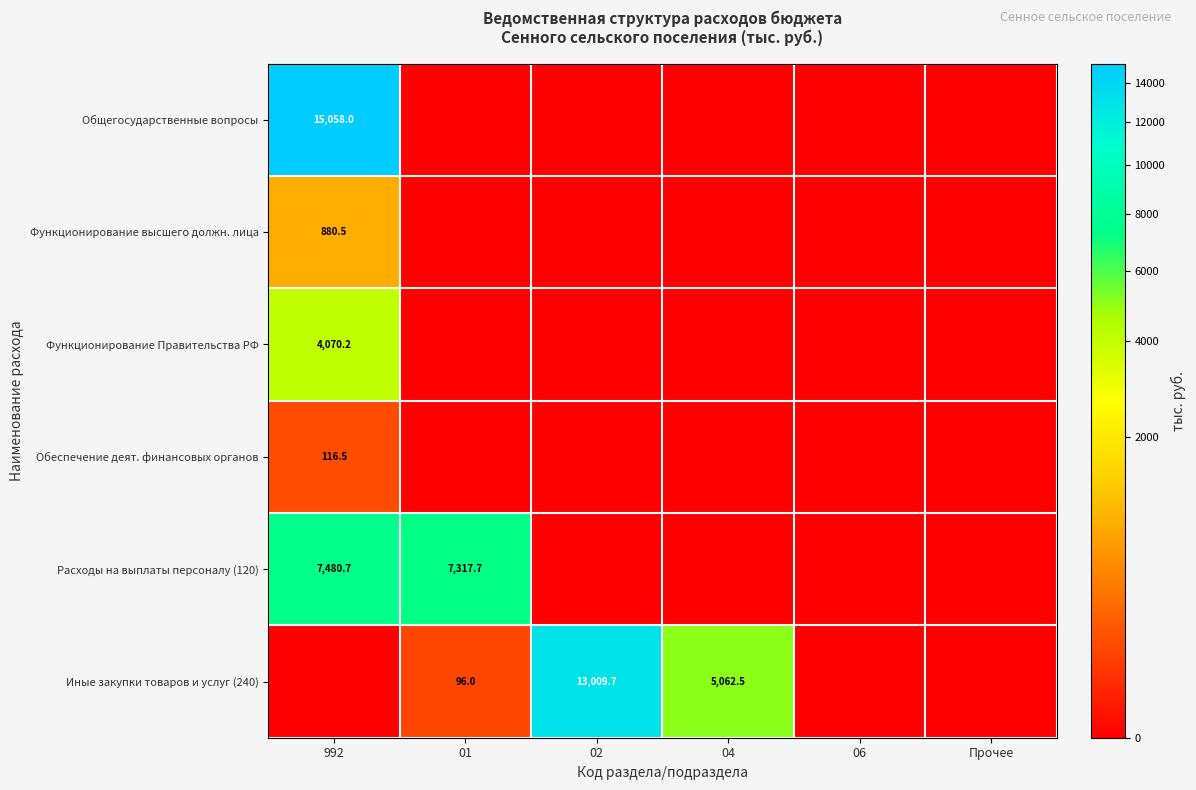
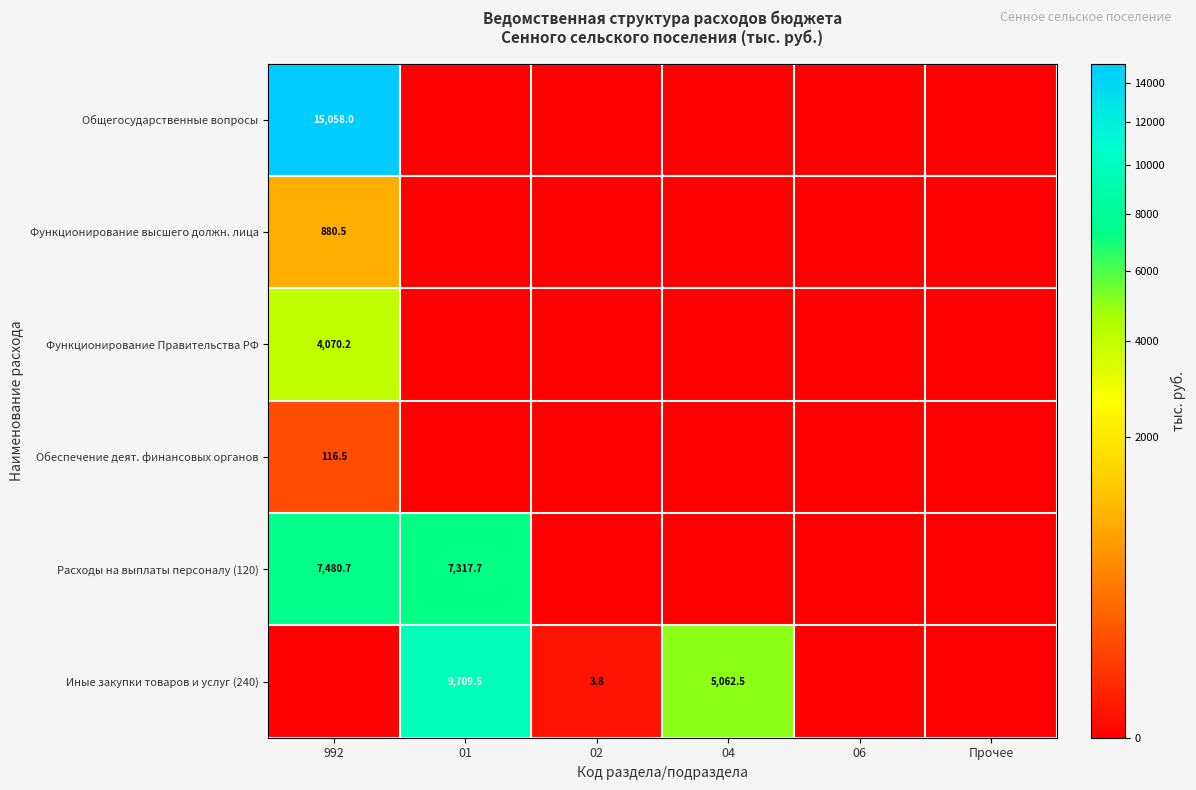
Иные закупки товаров и услуг (240), 01: 96.0 -> 9,709.5
Иные закупки товаров и услуг (240), 02: 13,009.7 -> 3.8
